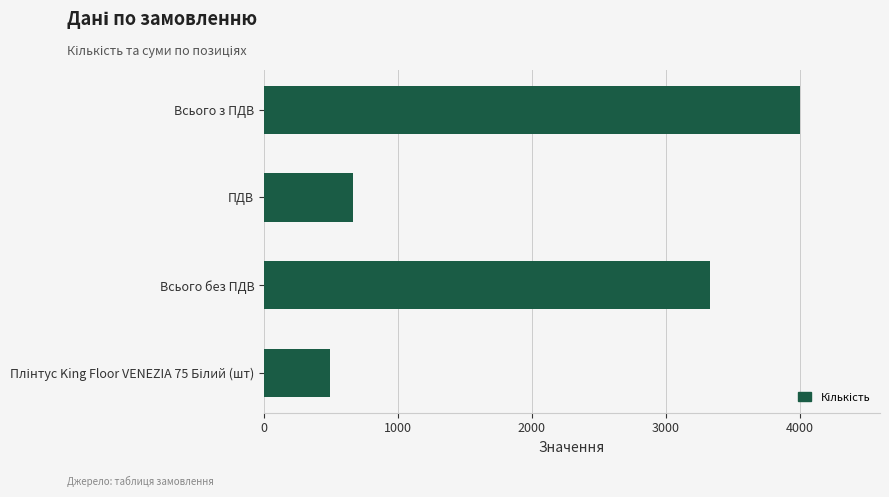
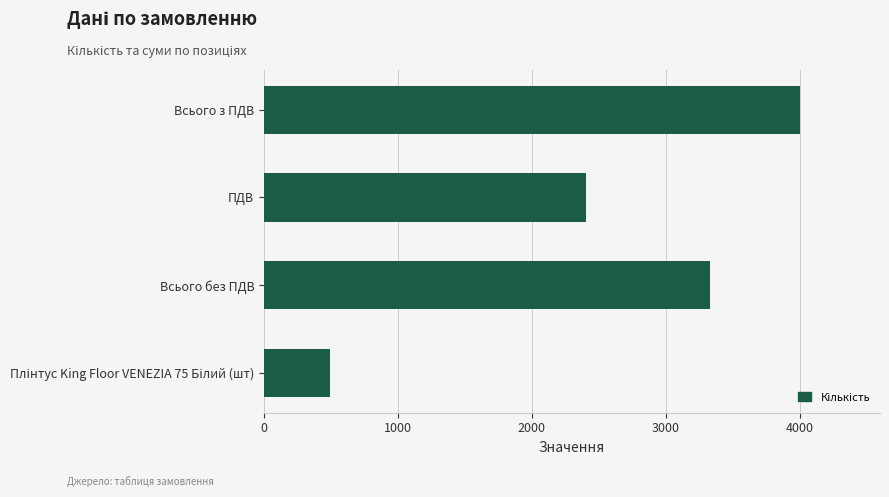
ПДВ: 670 -> 2400
